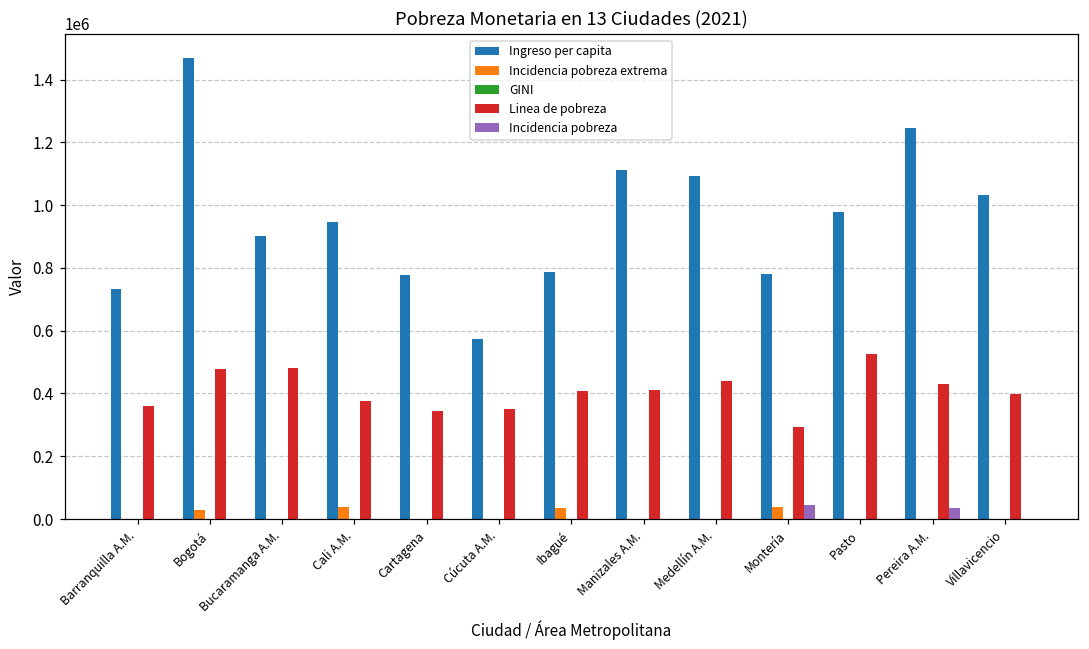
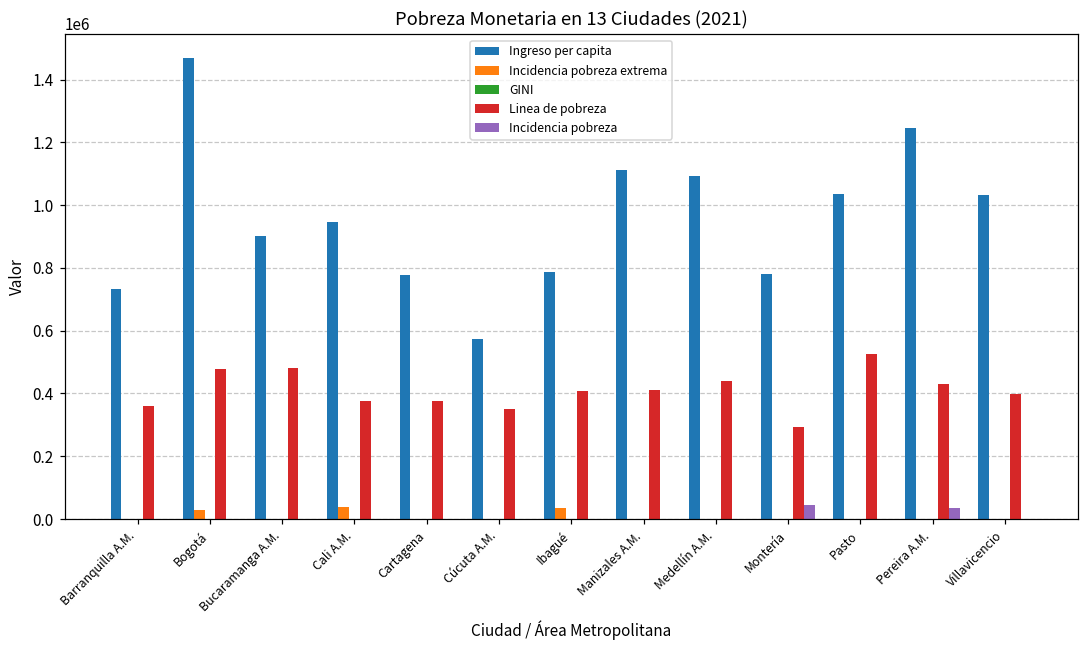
Linea de pobreza, Cartagena: 340000 -> 380000
Incidencia pobreza extrema, Montería: 40000 -> 0
Ingreso per capita, Pasto: 980000 -> 1040000
